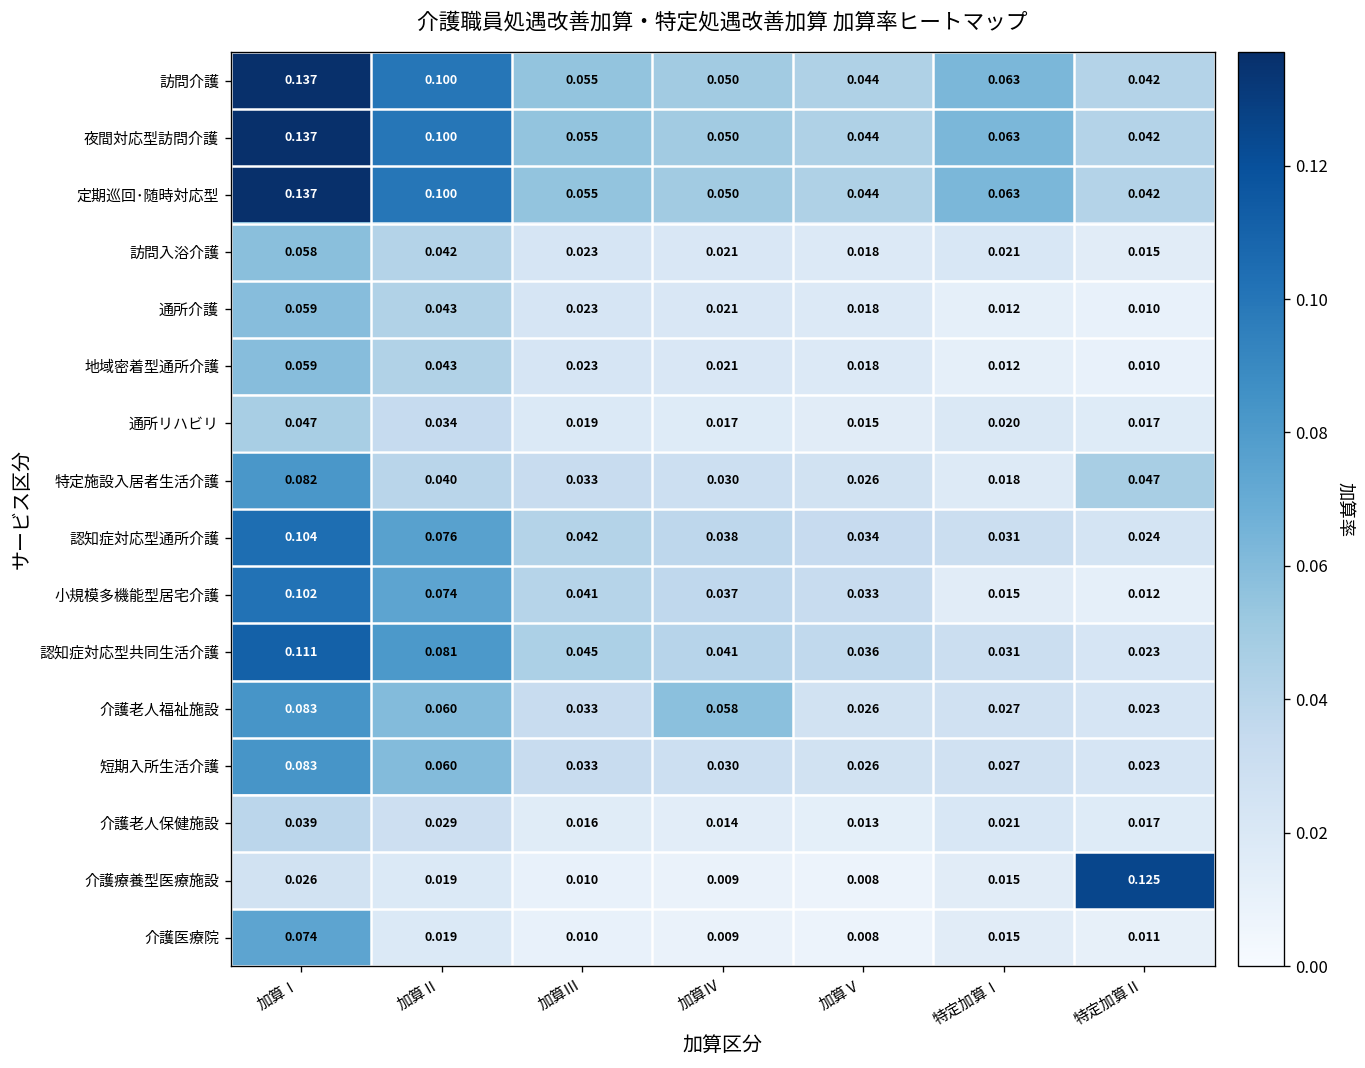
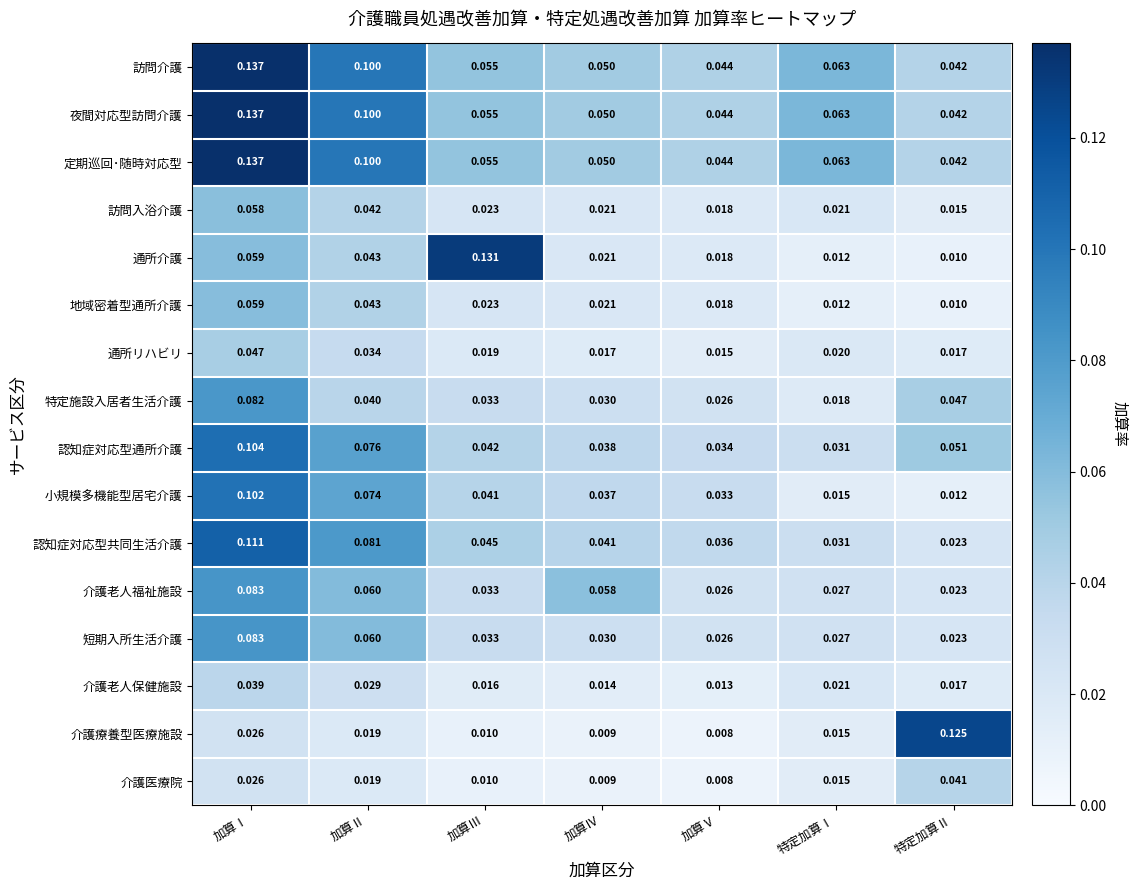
通所介護, 加算Ⅲ: 0.023 -> 0.131
認知症対応型通所介護, 特定加算Ⅱ: 0.024 -> 0.051
介護医療院, 加算Ⅰ: 0.074 -> 0.026
介護医療院, 特定加算Ⅱ: 0.011 -> 0.041
